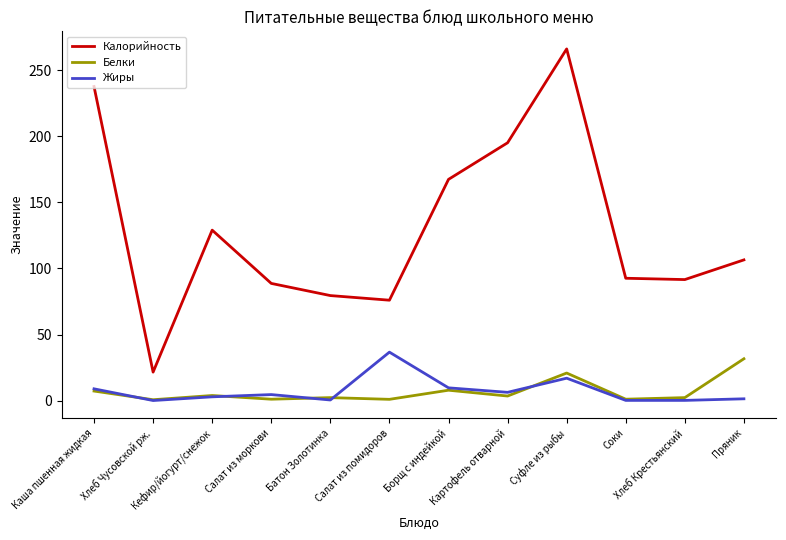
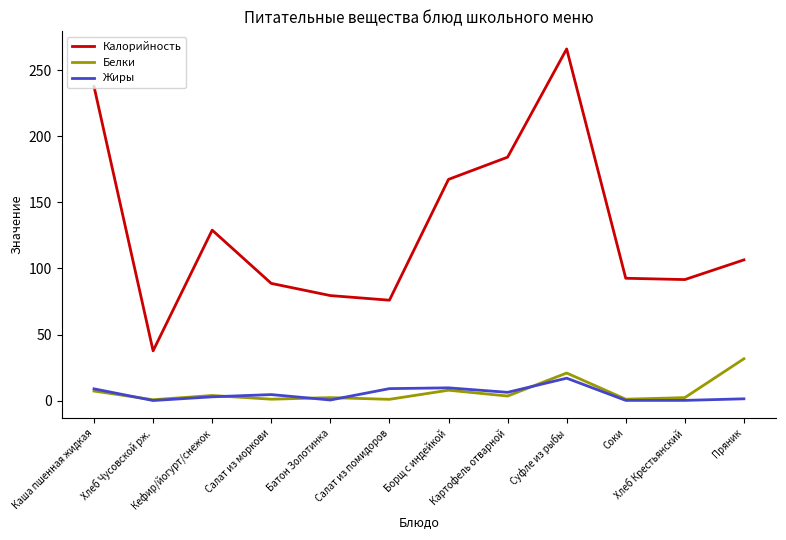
Калорийность, Хлеб Чусовской рж.: 22 -> 38
Жиры, Салат из помидоров: 37 -> 9
Калорийность, Картофель отварной: 195 -> 184
